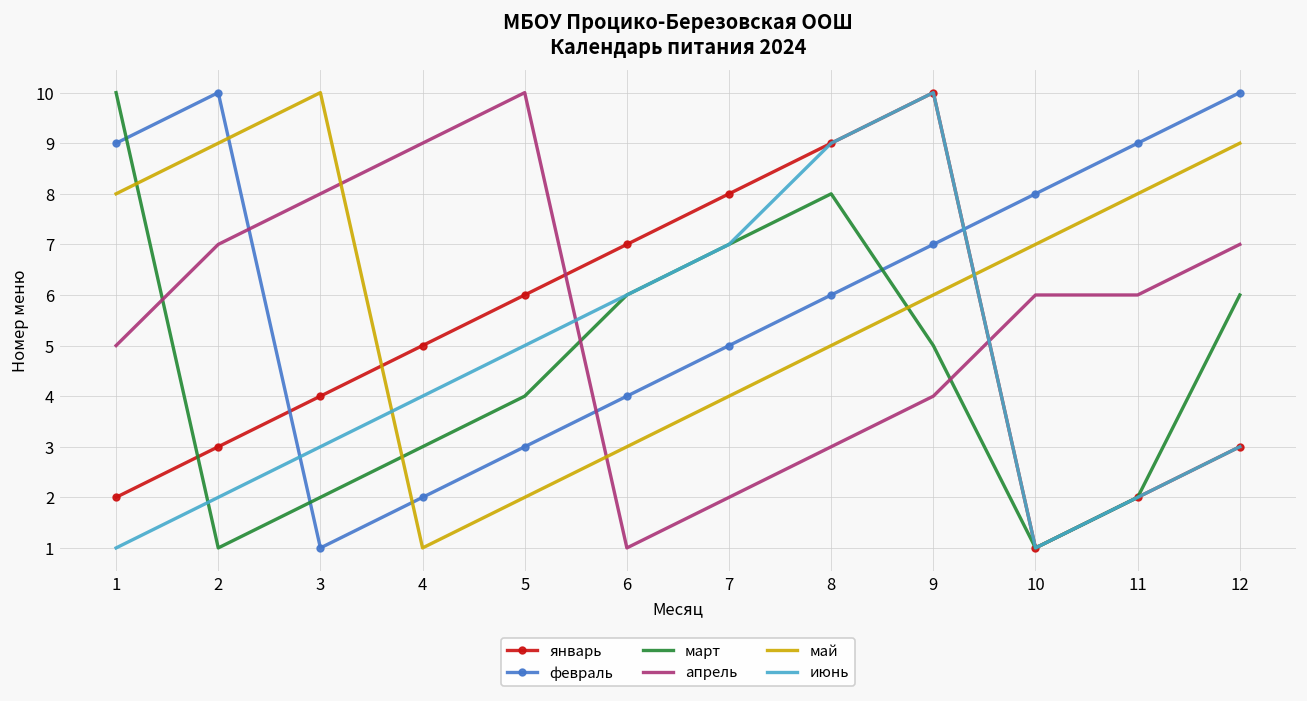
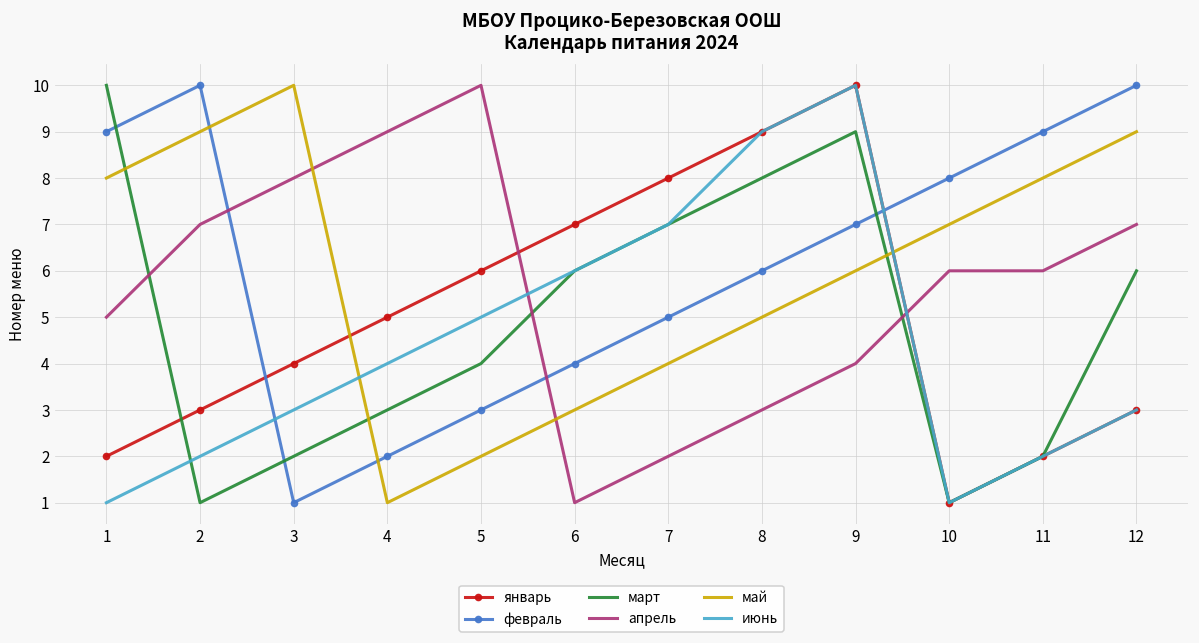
март, 9: 5 -> 9
